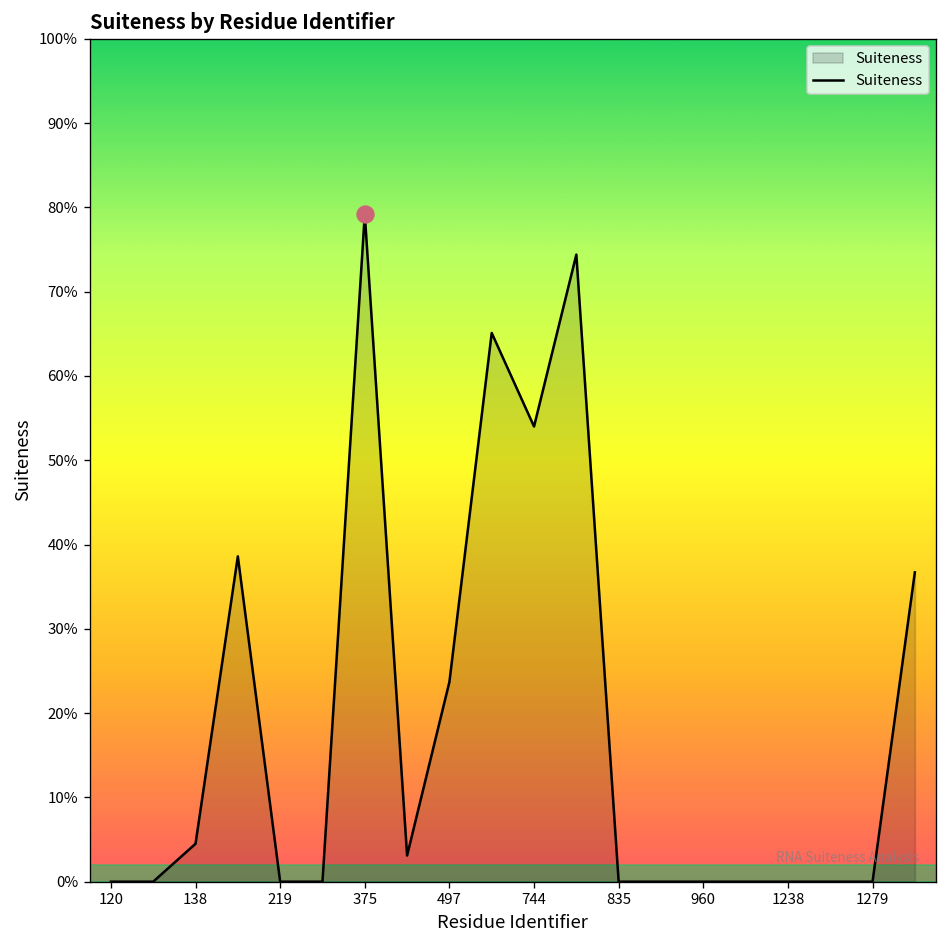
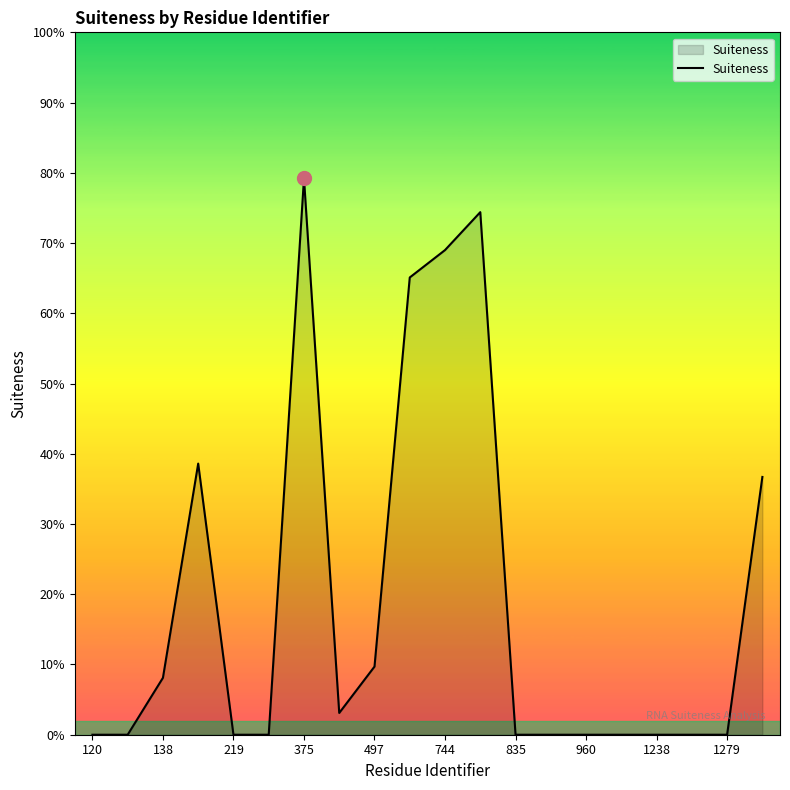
Suiteness, 138: 5% -> 8%
Suiteness, 497: 24% -> 10%
Suiteness, 744: 54% -> 69%
